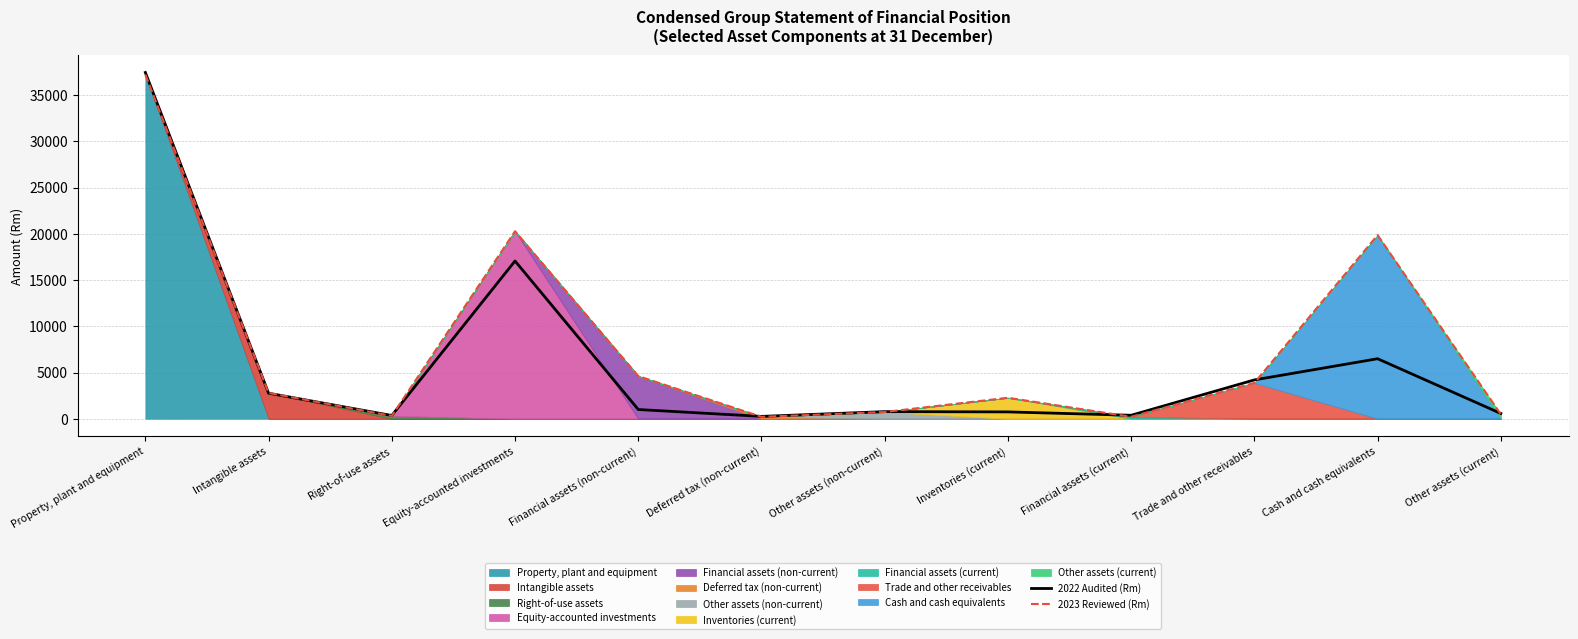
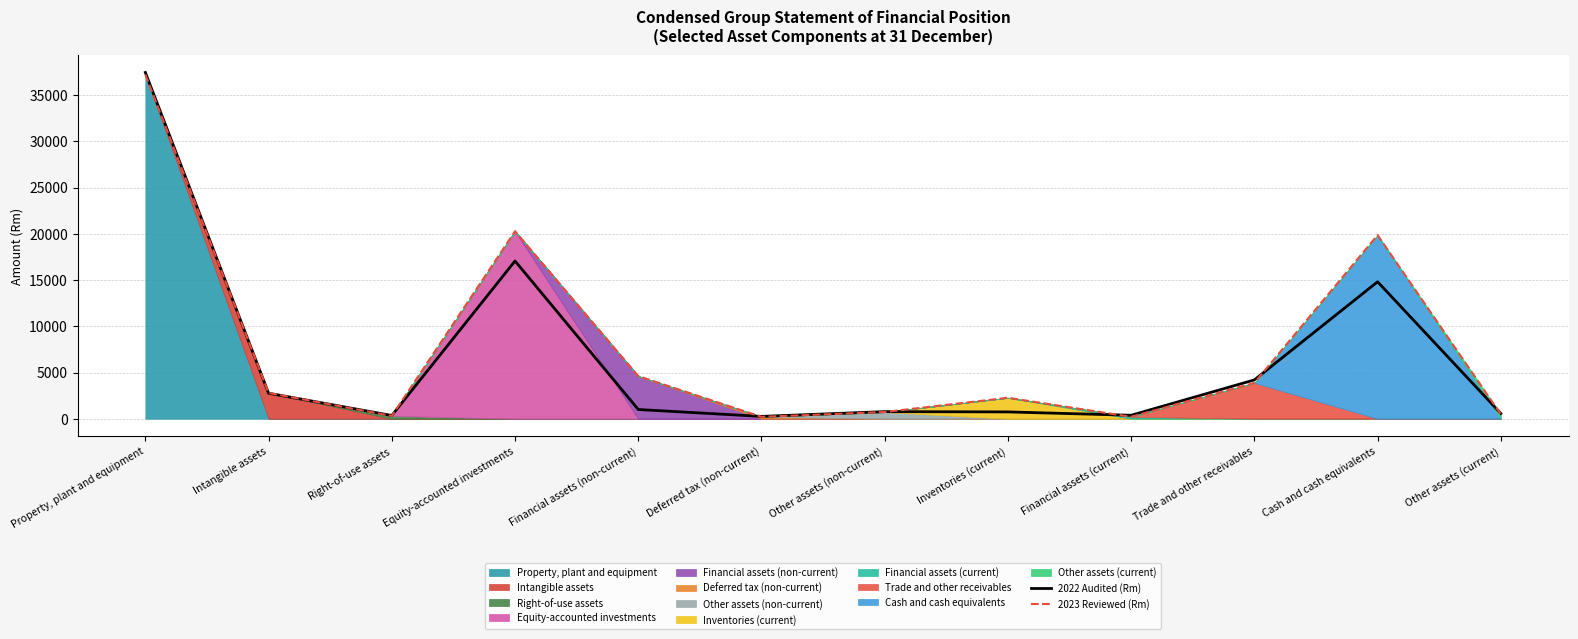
2022 Audited (Rm), Cash and cash equivalents: 6000 -> 15000
